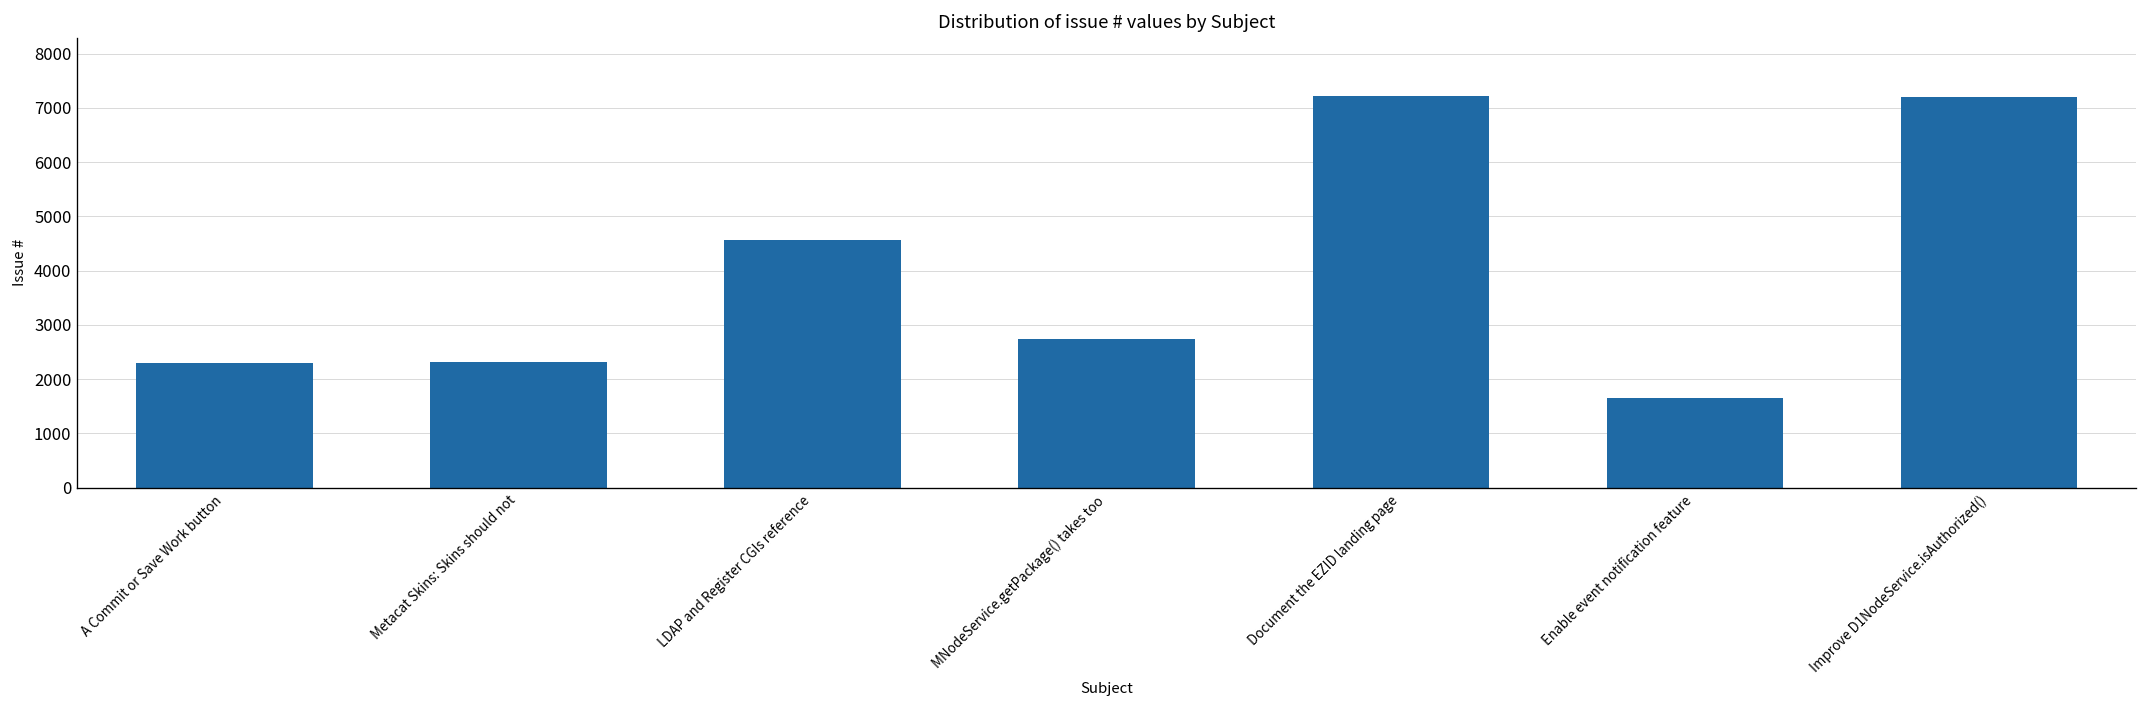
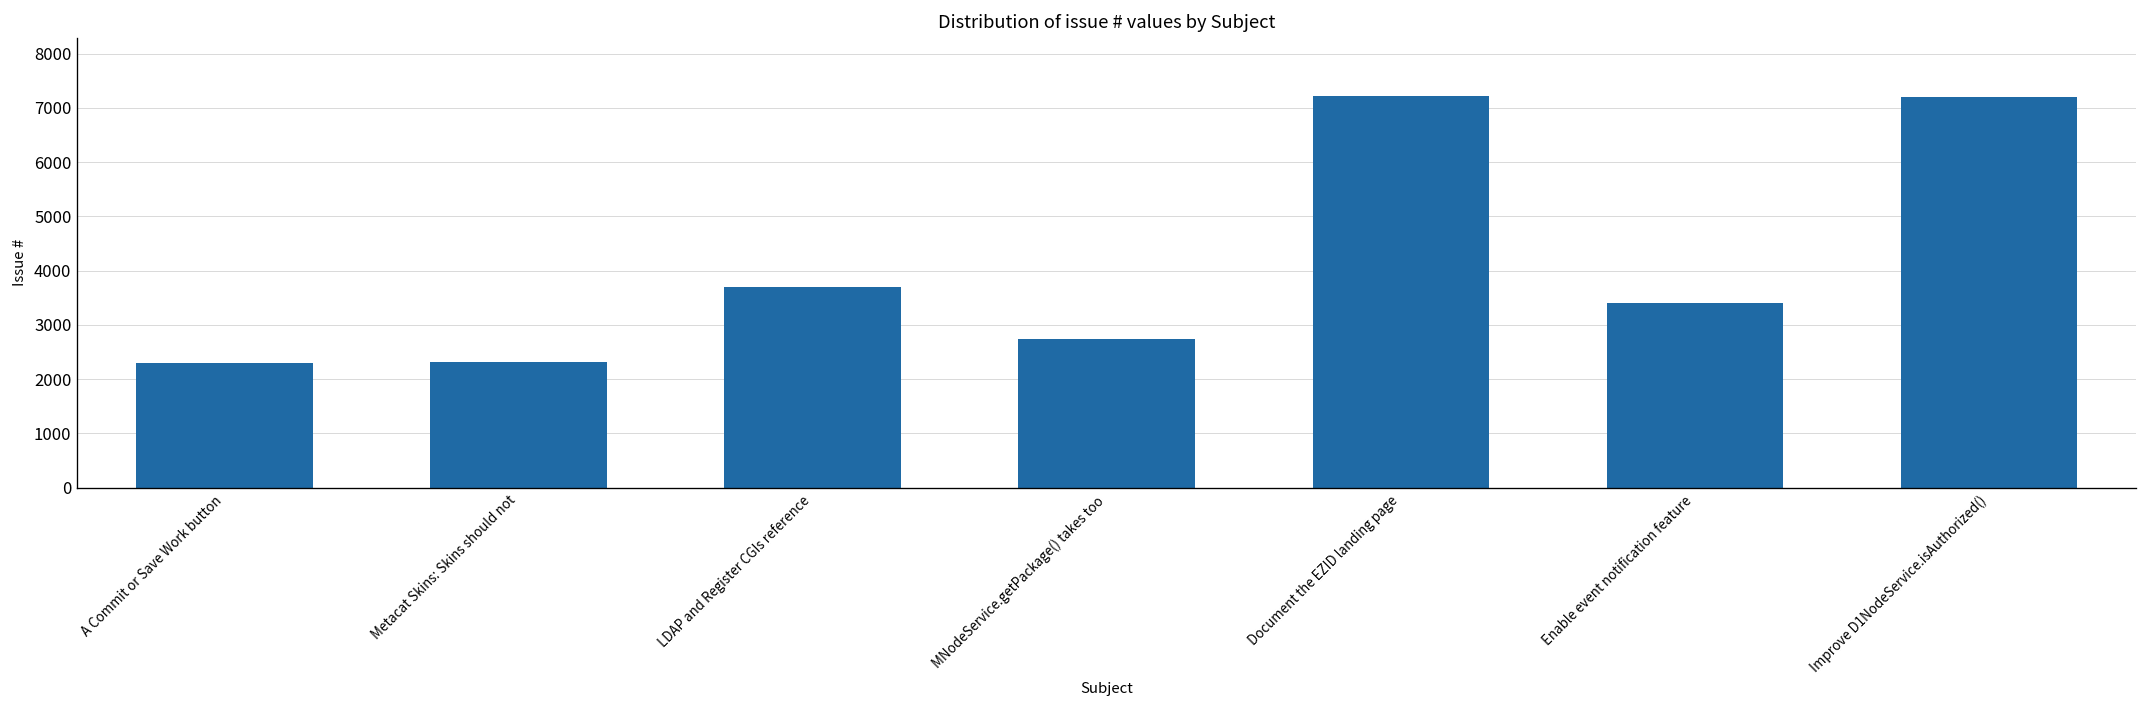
LDAP and Register CGIs reference: 4600 -> 3700
Enable event notification feature: 1700 -> 3400
